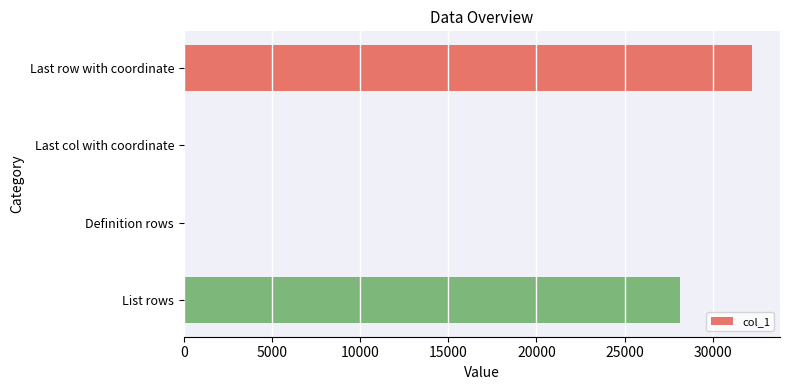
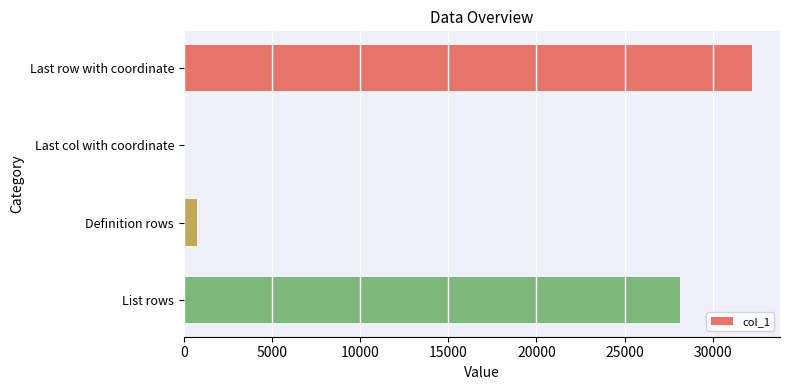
Definition rows: 100 -> 700
